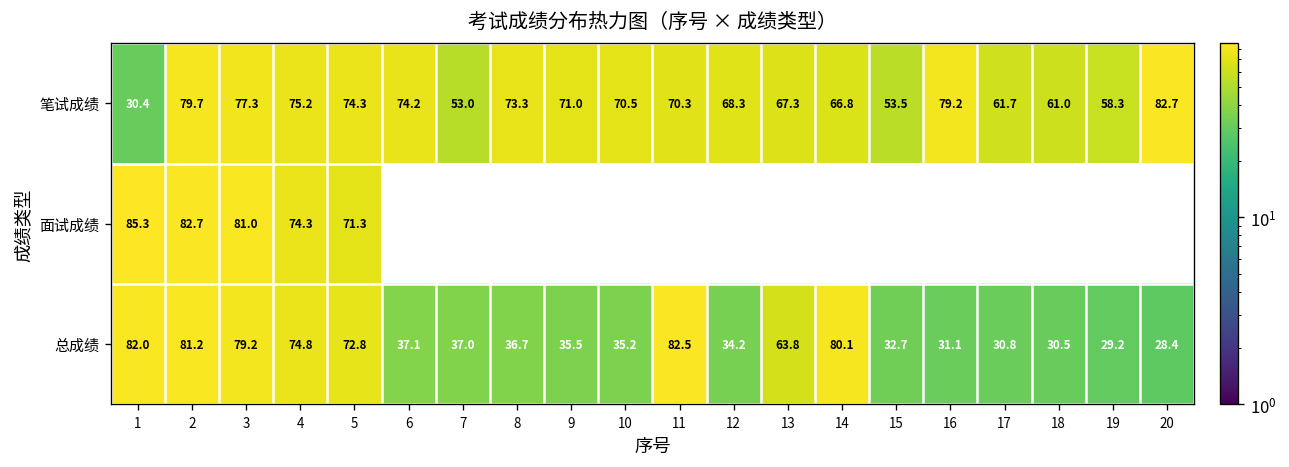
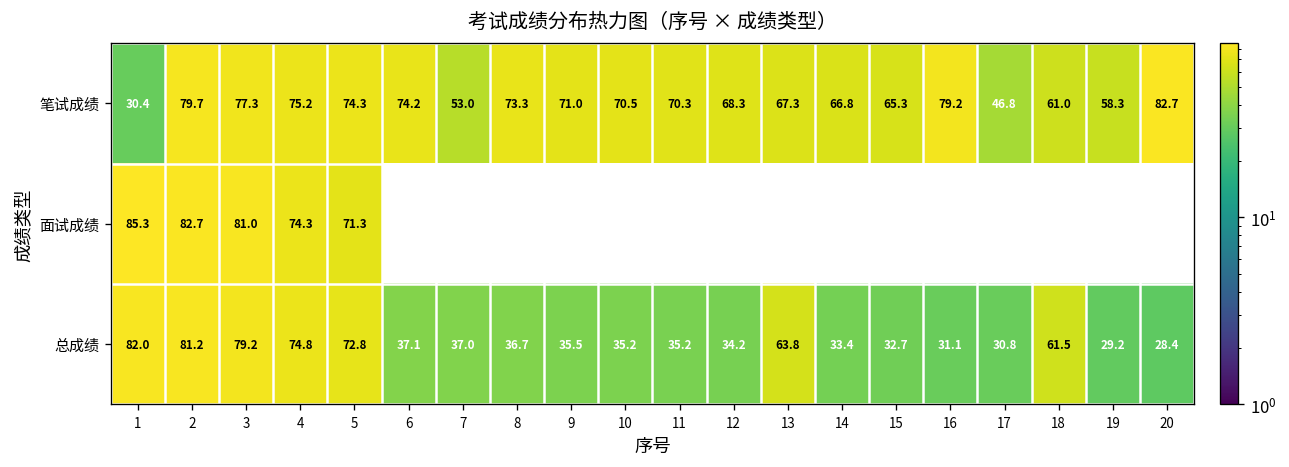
笔试成绩, 15: 53.5 -> 65.3
笔试成绩, 17: 61.7 -> 46.8
总成绩, 11: 82.5 -> 35.2
总成绩, 14: 80.1 -> 33.4
总成绩, 18: 30.5 -> 61.5
